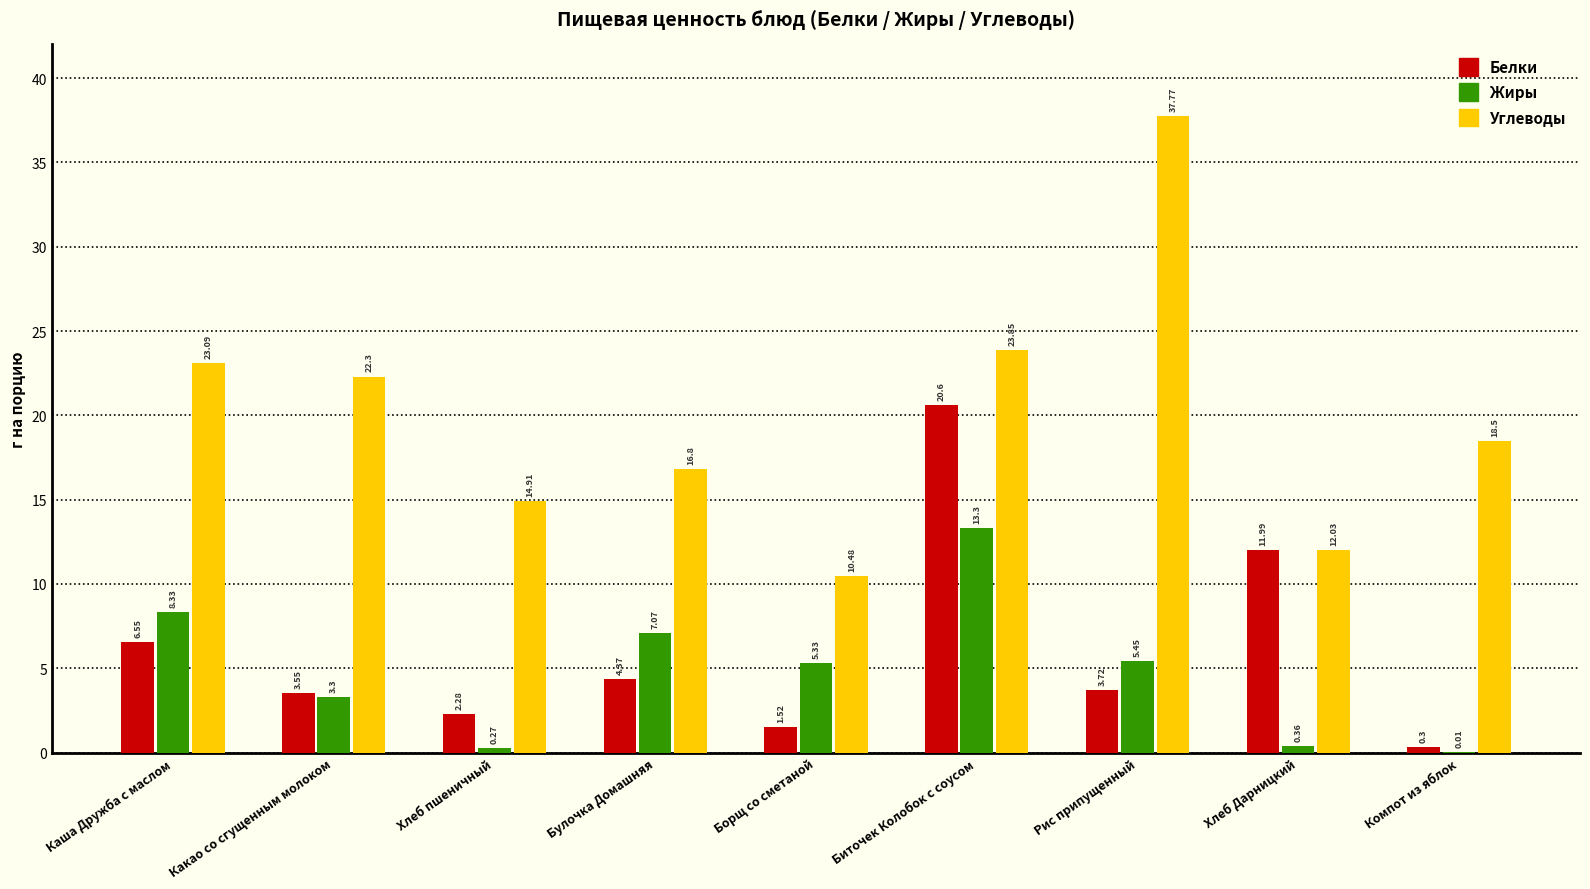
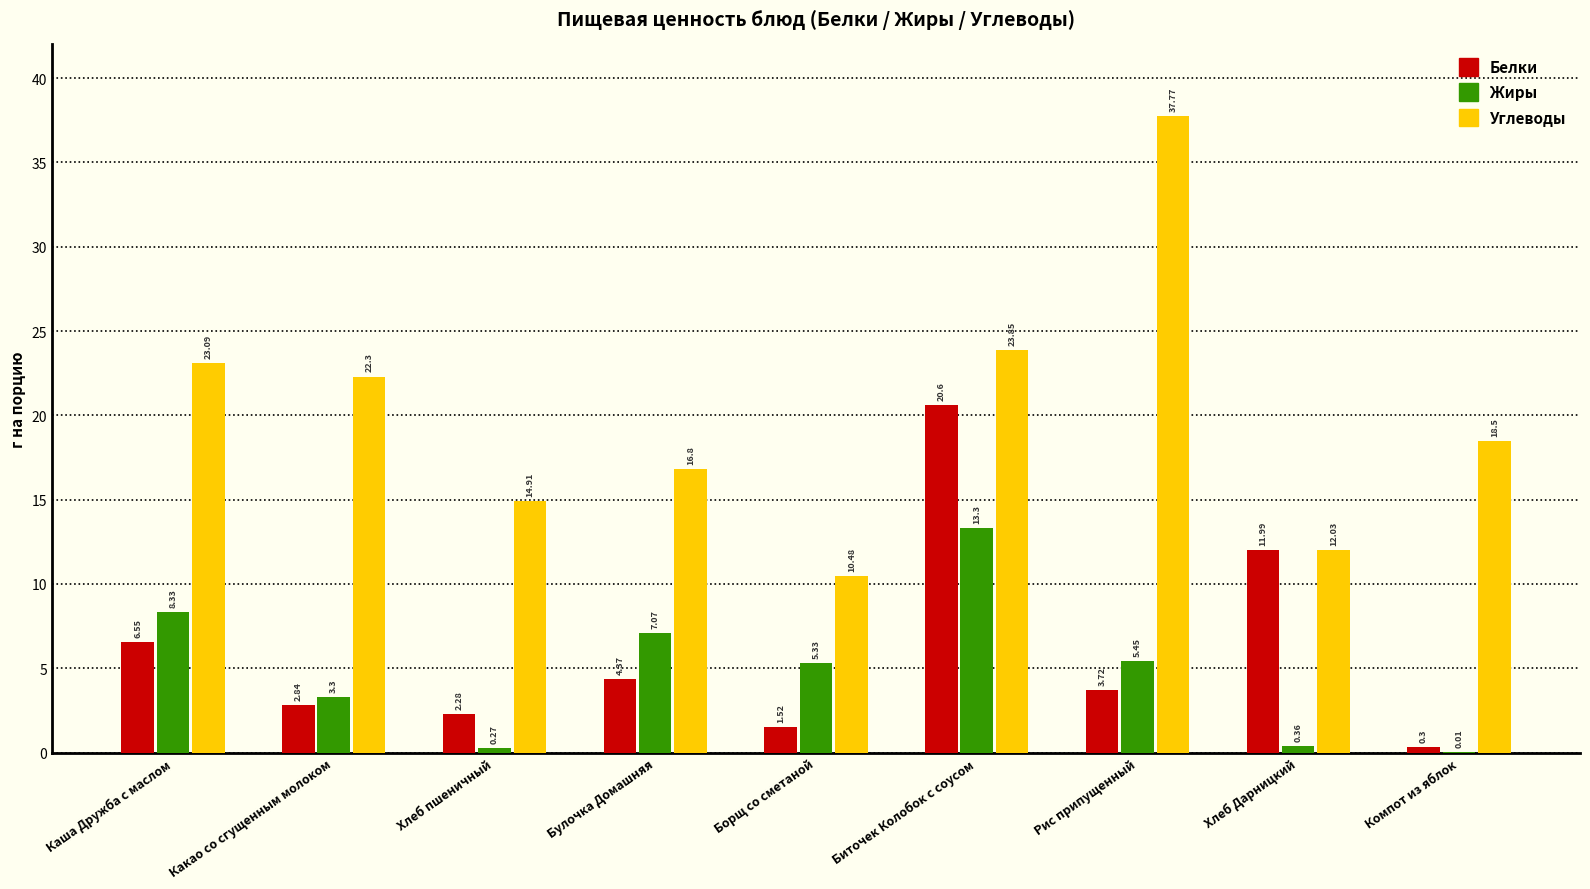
Белки, Какао со сгущенным молоком: 3.55 -> 2.84
